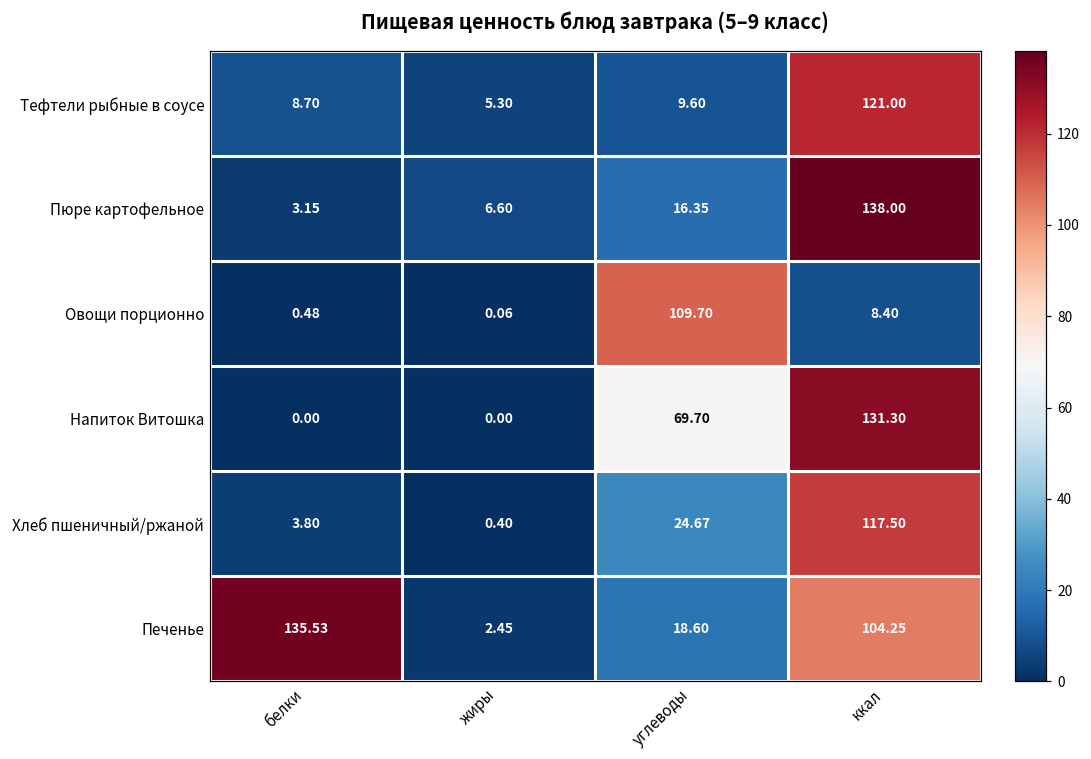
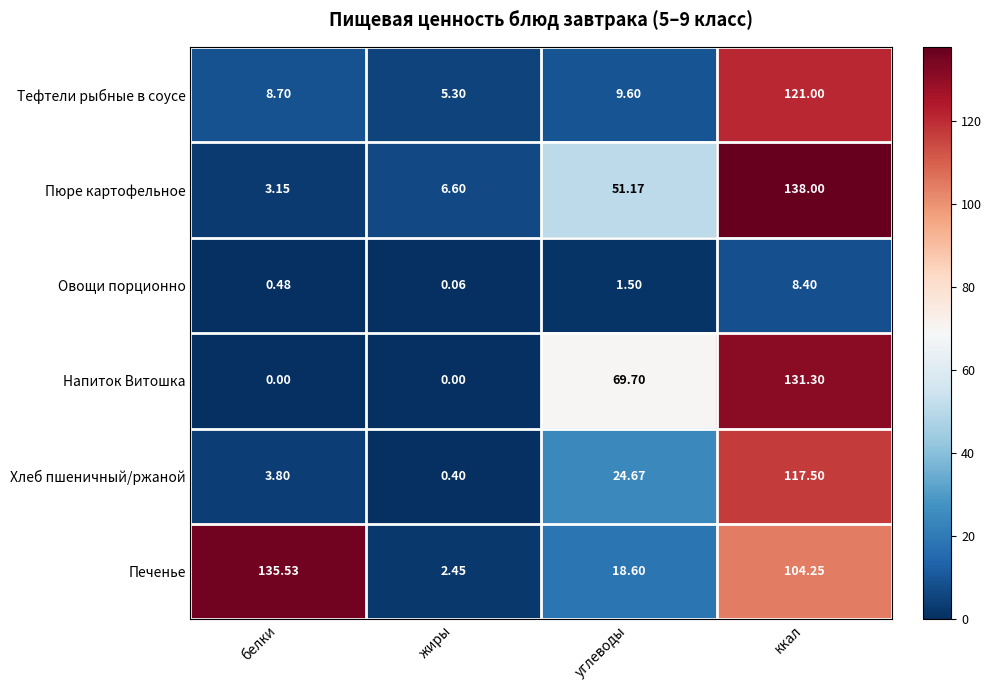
Пюре картофельное, углеводы: 16.35 -> 51.17
Овощи порционно, углеводы: 109.70 -> 1.50
